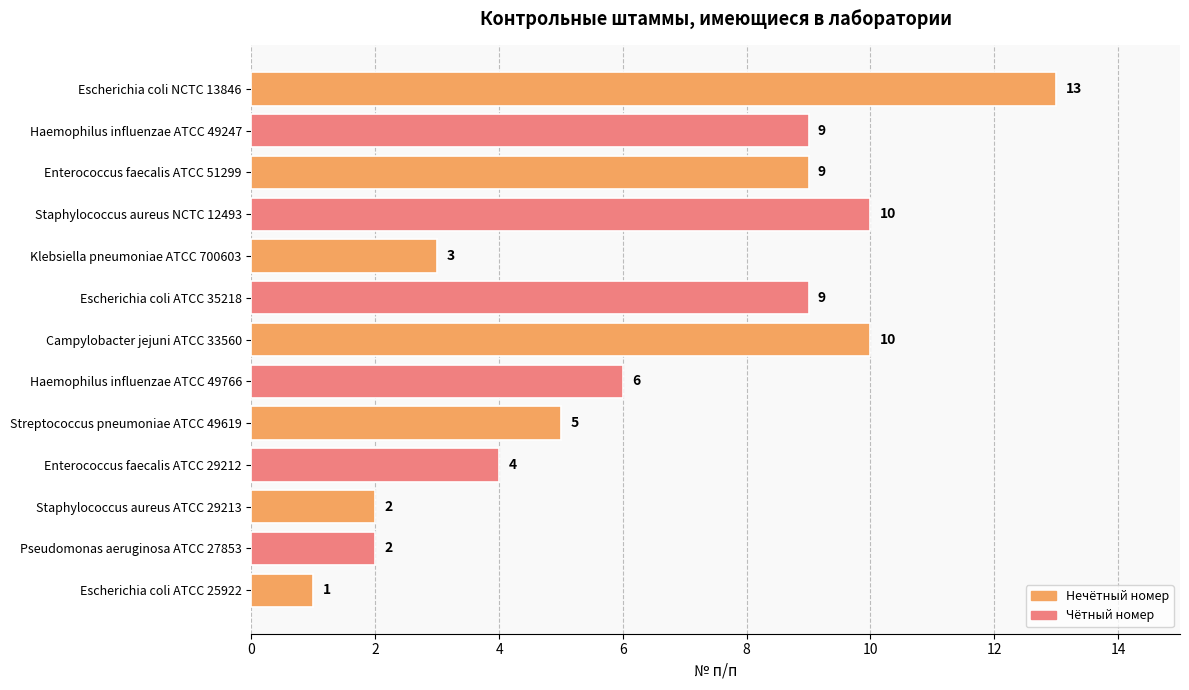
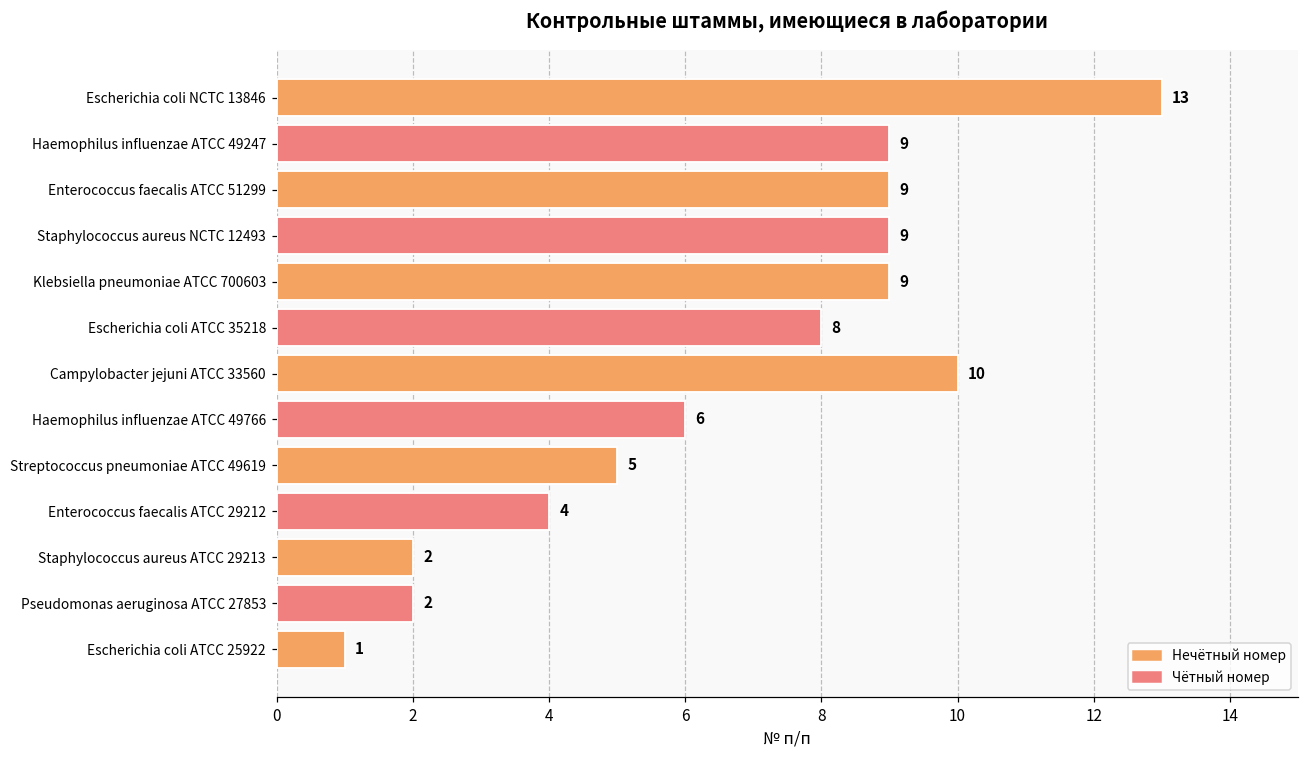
Staphylococcus aureus NCTC 12493: 10 -> 9
Klebsiella pneumoniae ATCC 700603: 3 -> 9
Escherichia coli ATCC 35218: 9 -> 8
